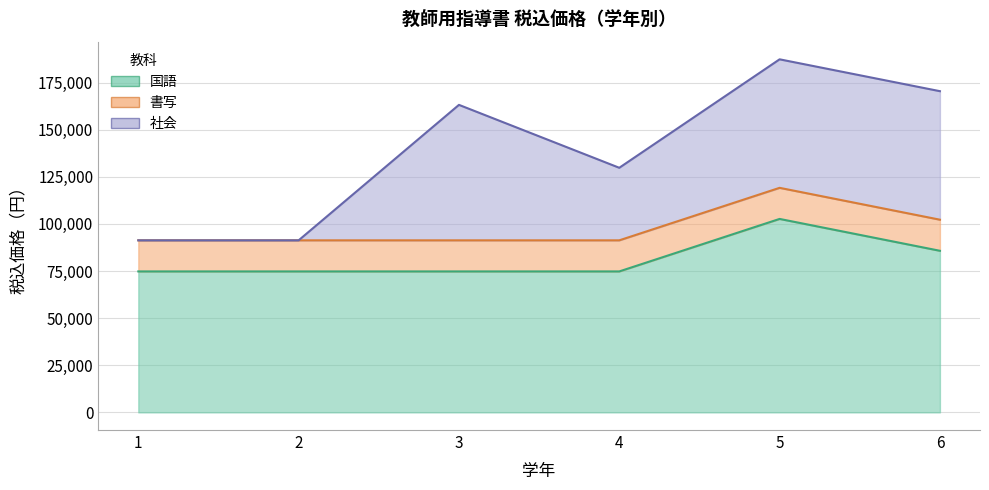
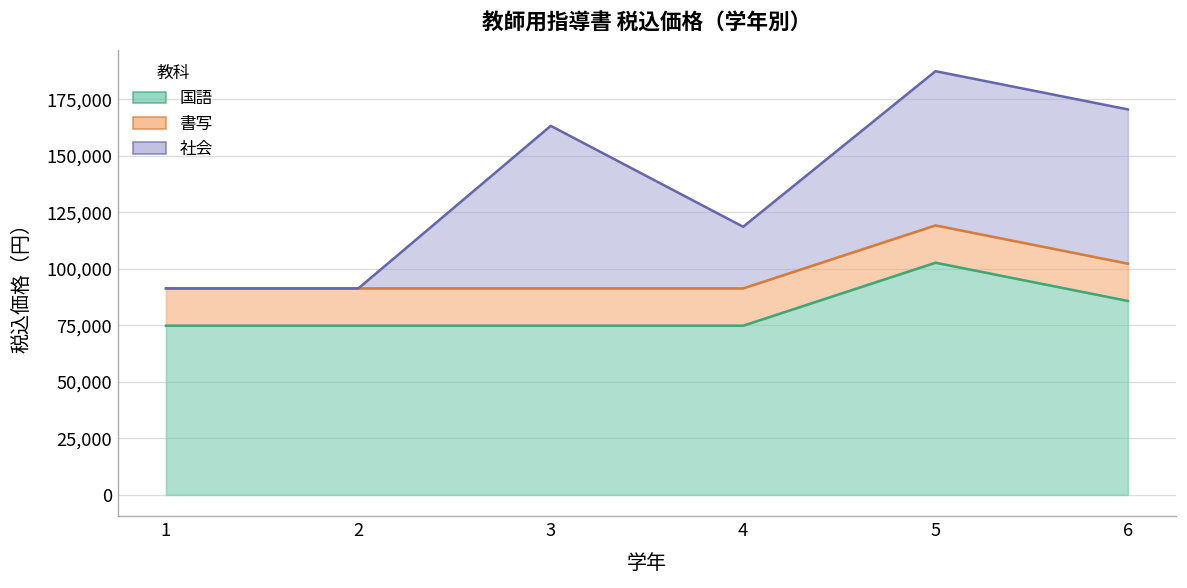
社会, 4: 39,000 -> 27,000
